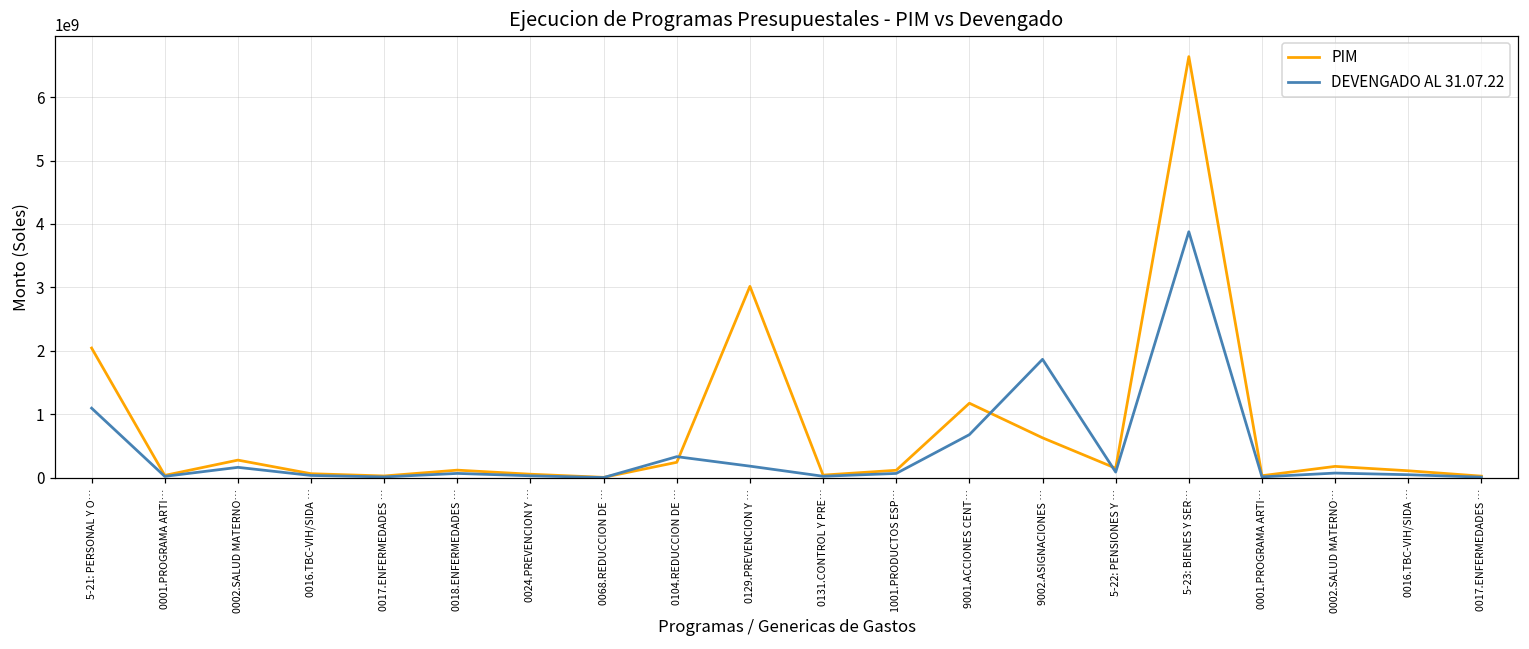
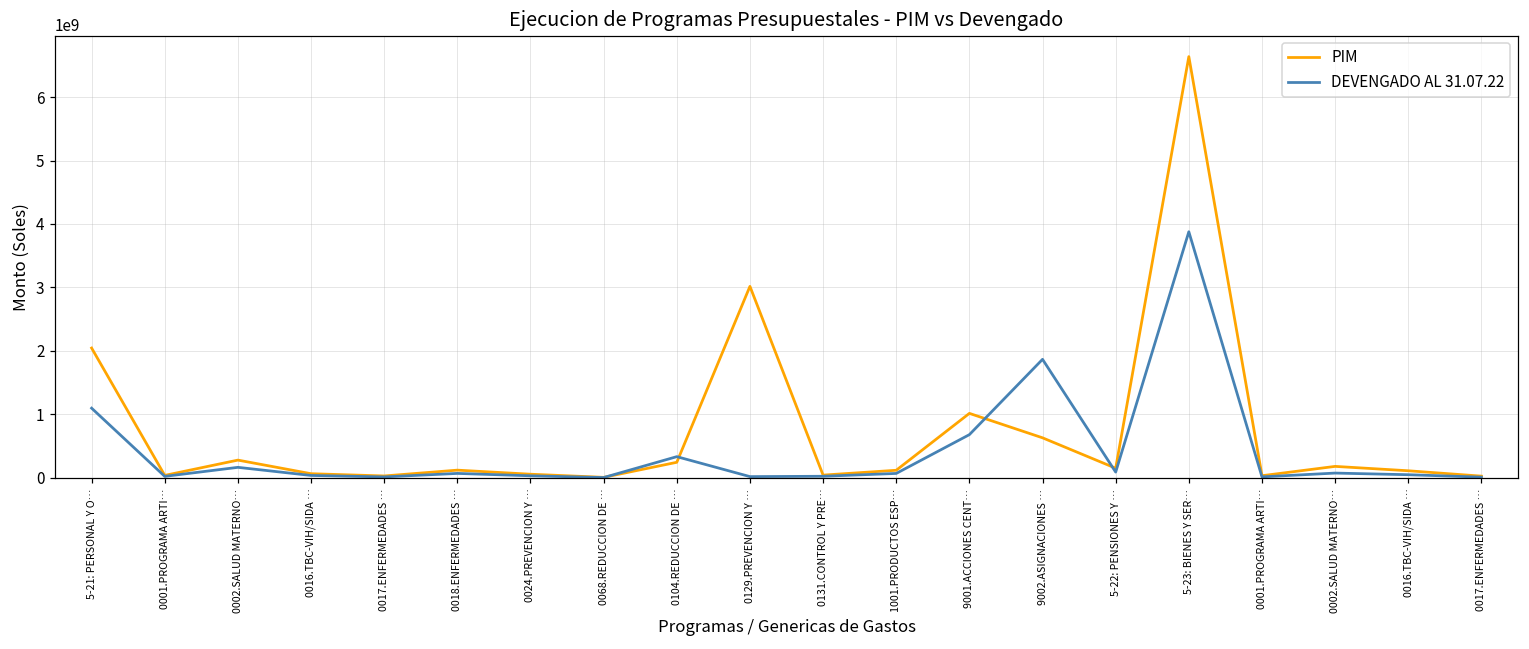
DEVENGADO AL 31.07.22, 0129.PREVENCION Y …: 200000000 -> 0
PIM, 9001.ACCIONES CENT…: 1200000000 -> 1000000000
